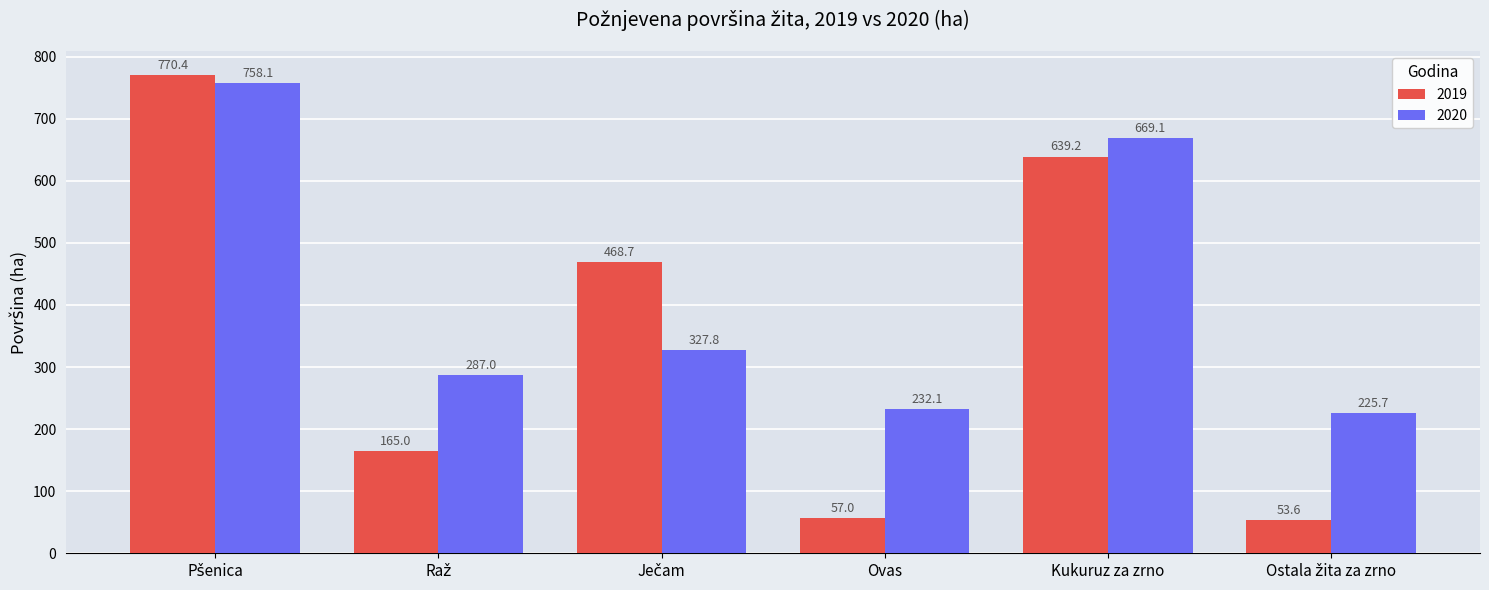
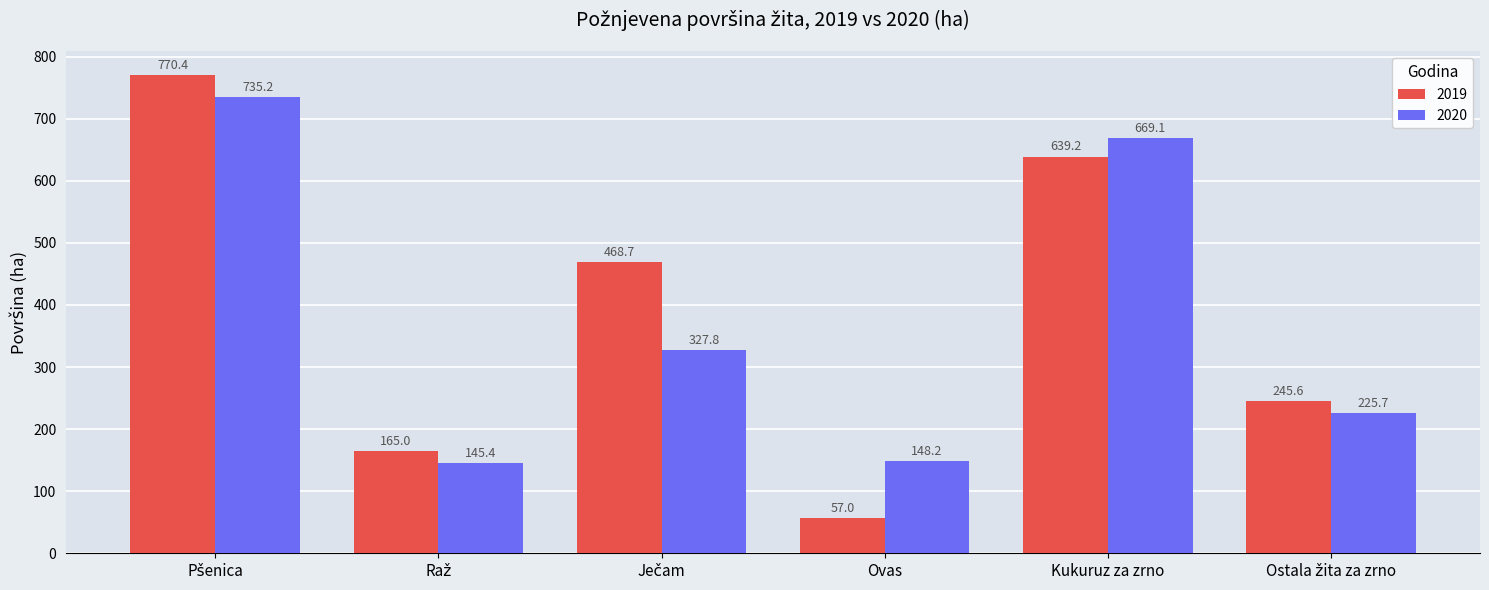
2020, Pšenica: 758.1 -> 735.2
2020, Raž: 287.0 -> 145.4
2020, Ovas: 232.1 -> 148.2
2019, Ostala žita za zrno: 53.6 -> 245.6
